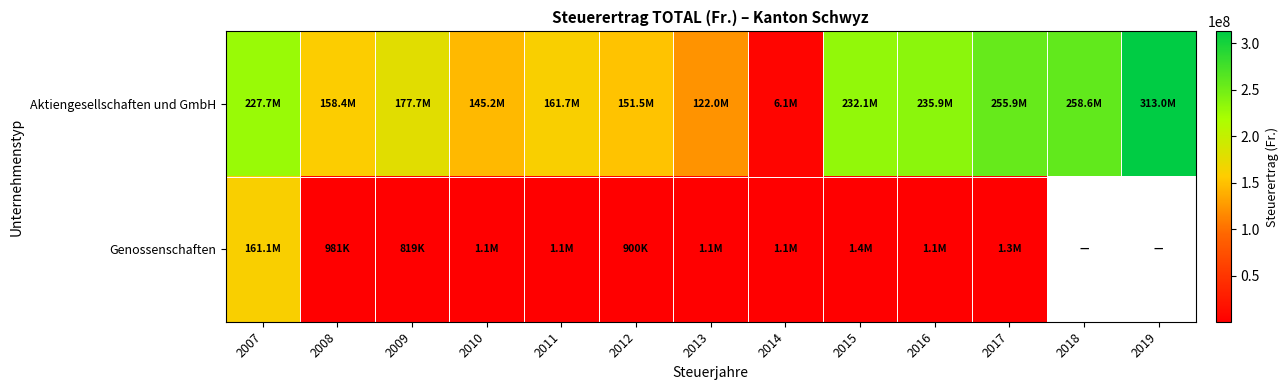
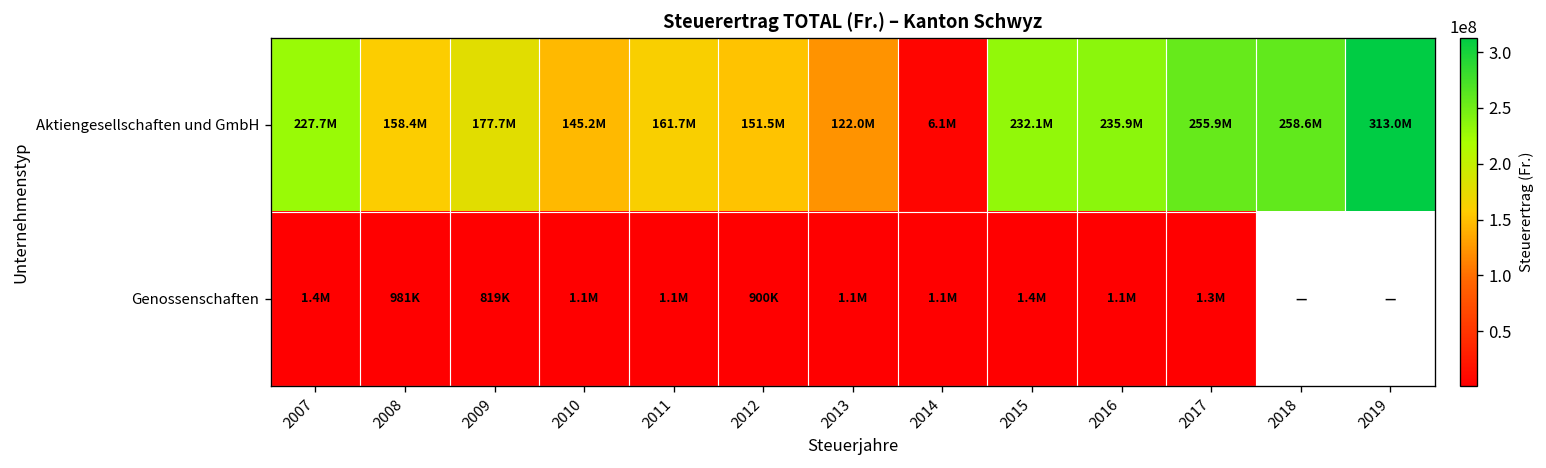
Genossenschaften, 2007: 161.1M -> 1.4M
